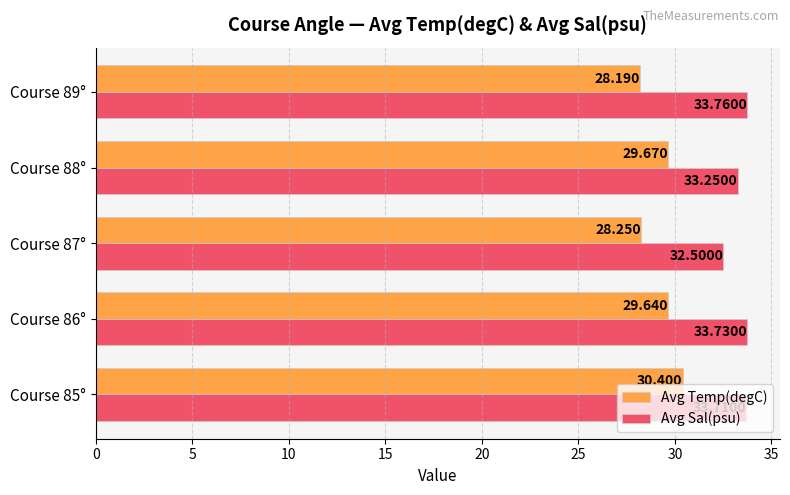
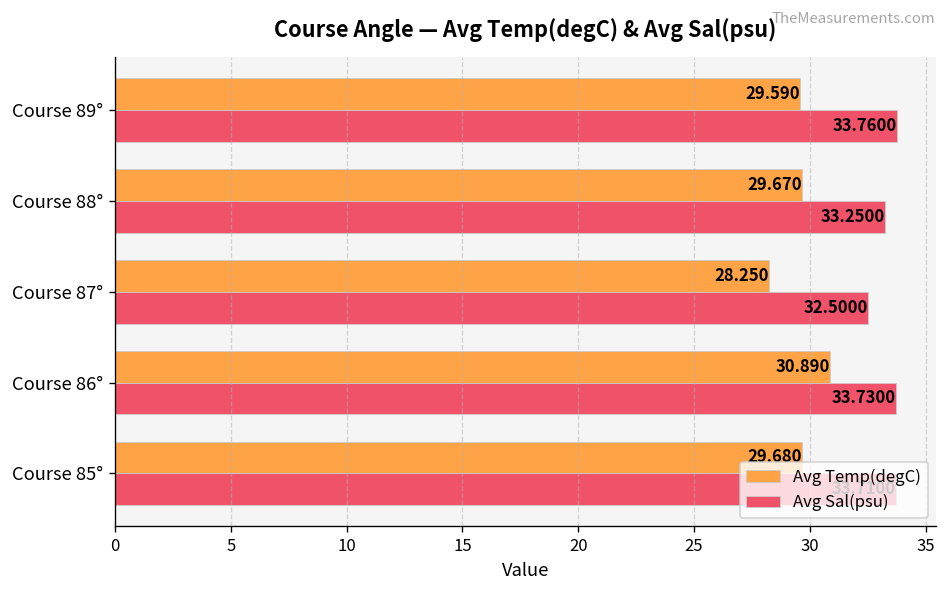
Avg Temp(degC), Course 89°: 28.190 -> 29.590
Avg Temp(degC), Course 86°: 29.640 -> 30.890
Avg Temp(degC), Course 85°: 30.4 -> 29.7
